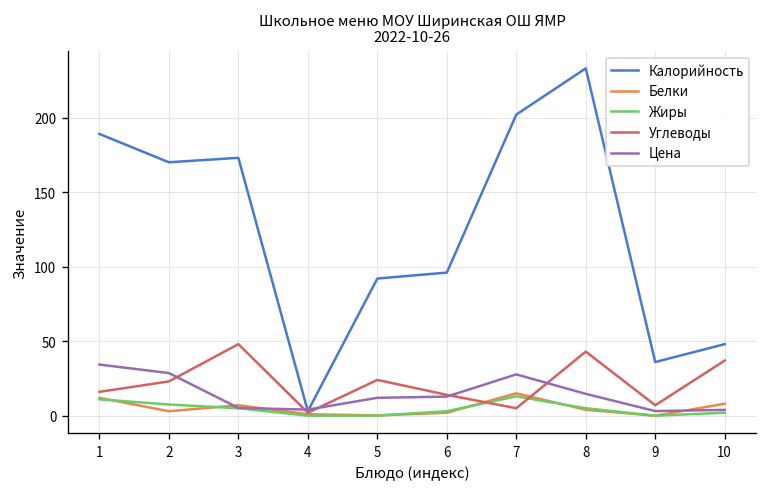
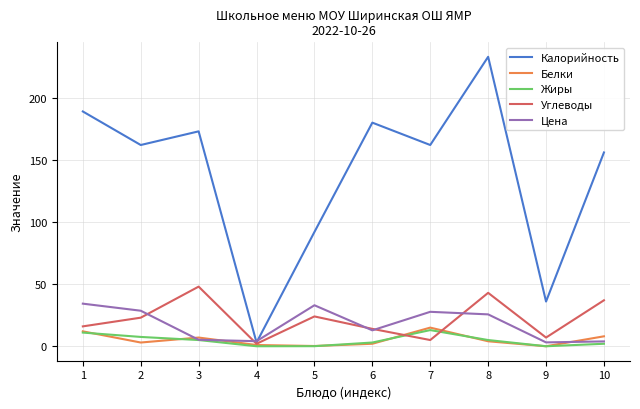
Калорийность, 2: 170 -> 162
Цена, 5: 12 -> 33
Калорийность, 6: 96 -> 180
Калорийность, 7: 202 -> 162
Цена, 8: 15 -> 26
Калорийность, 10: 48 -> 156
